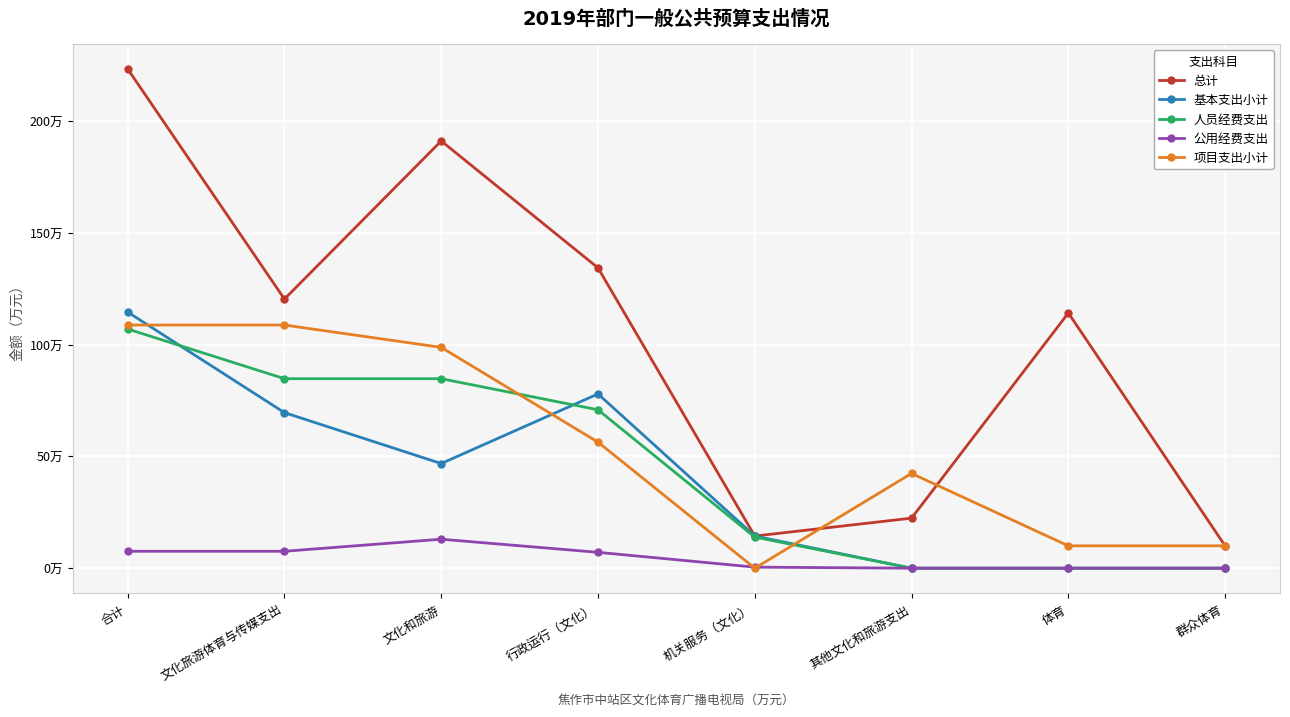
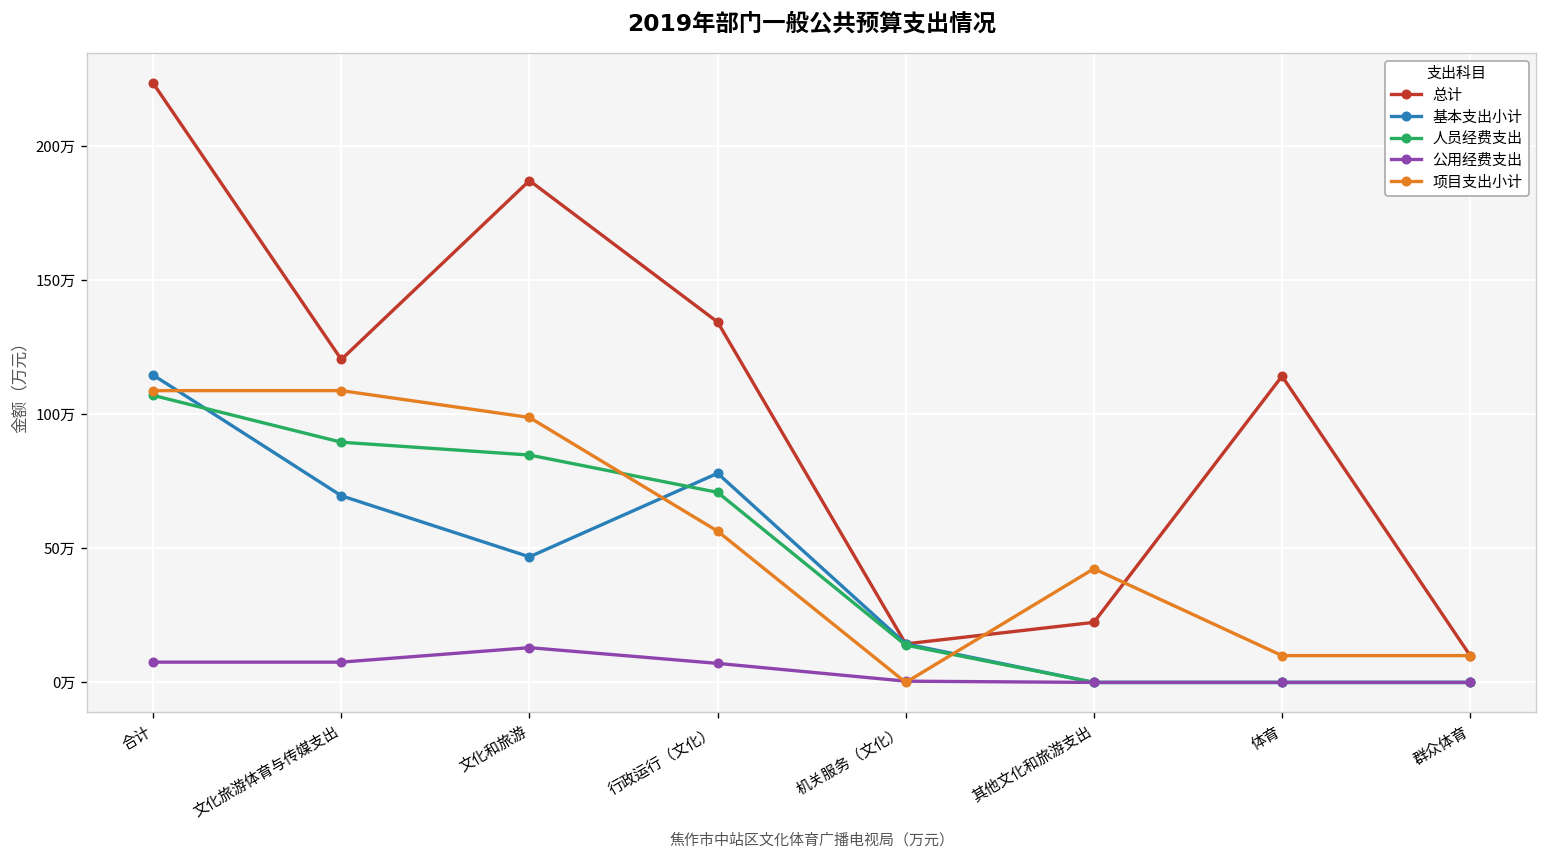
人员经费支出, 文化旅游体育与传媒支出: 85万 -> 90万
总计, 文化和旅游: 191万 -> 187万
